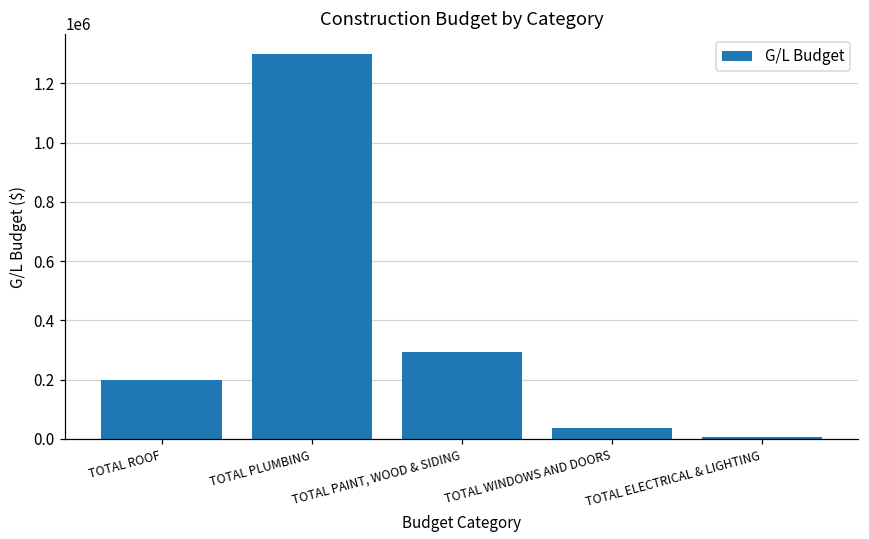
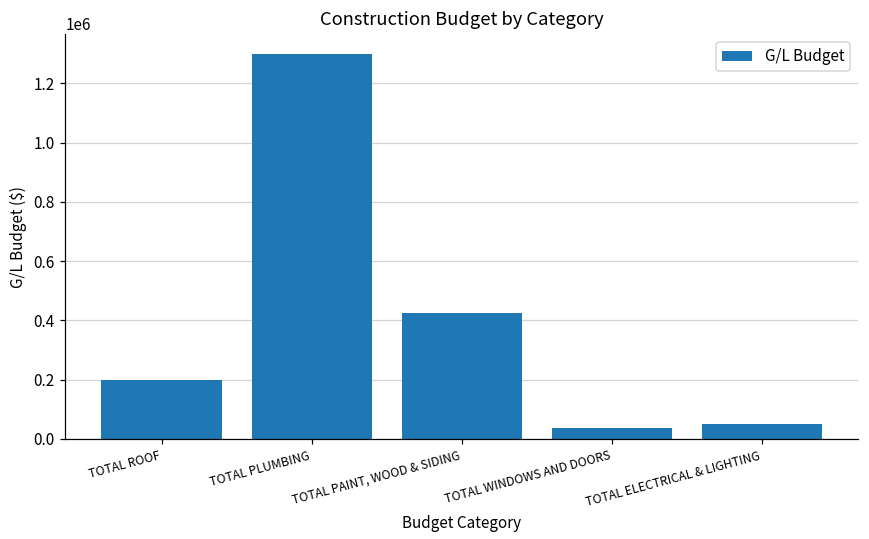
TOTAL PAINT, WOOD & SIDING: 290000 -> 420000
TOTAL ELECTRICAL & LIGHTING: 10000 -> 50000
